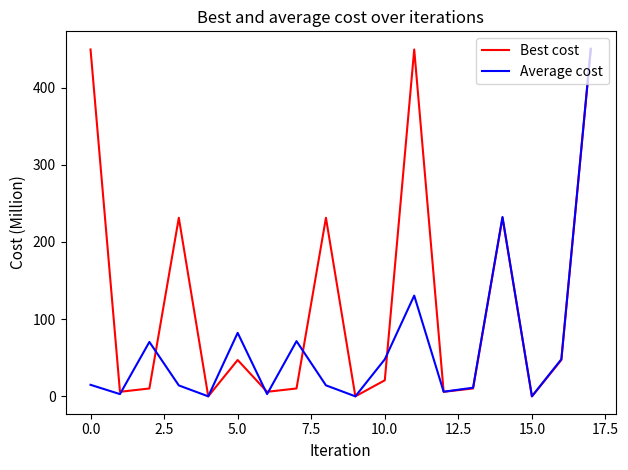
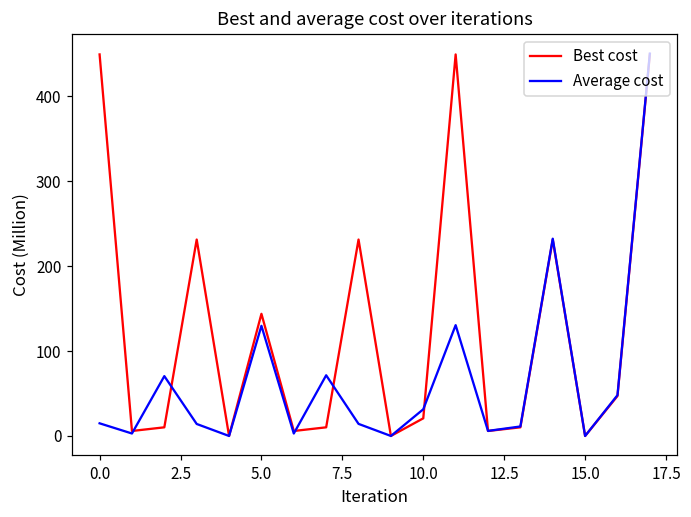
Best cost, 5.0: 50 -> 140
Average cost, 5.0: 80 -> 130
Average cost, 10.0: 50 -> 30
